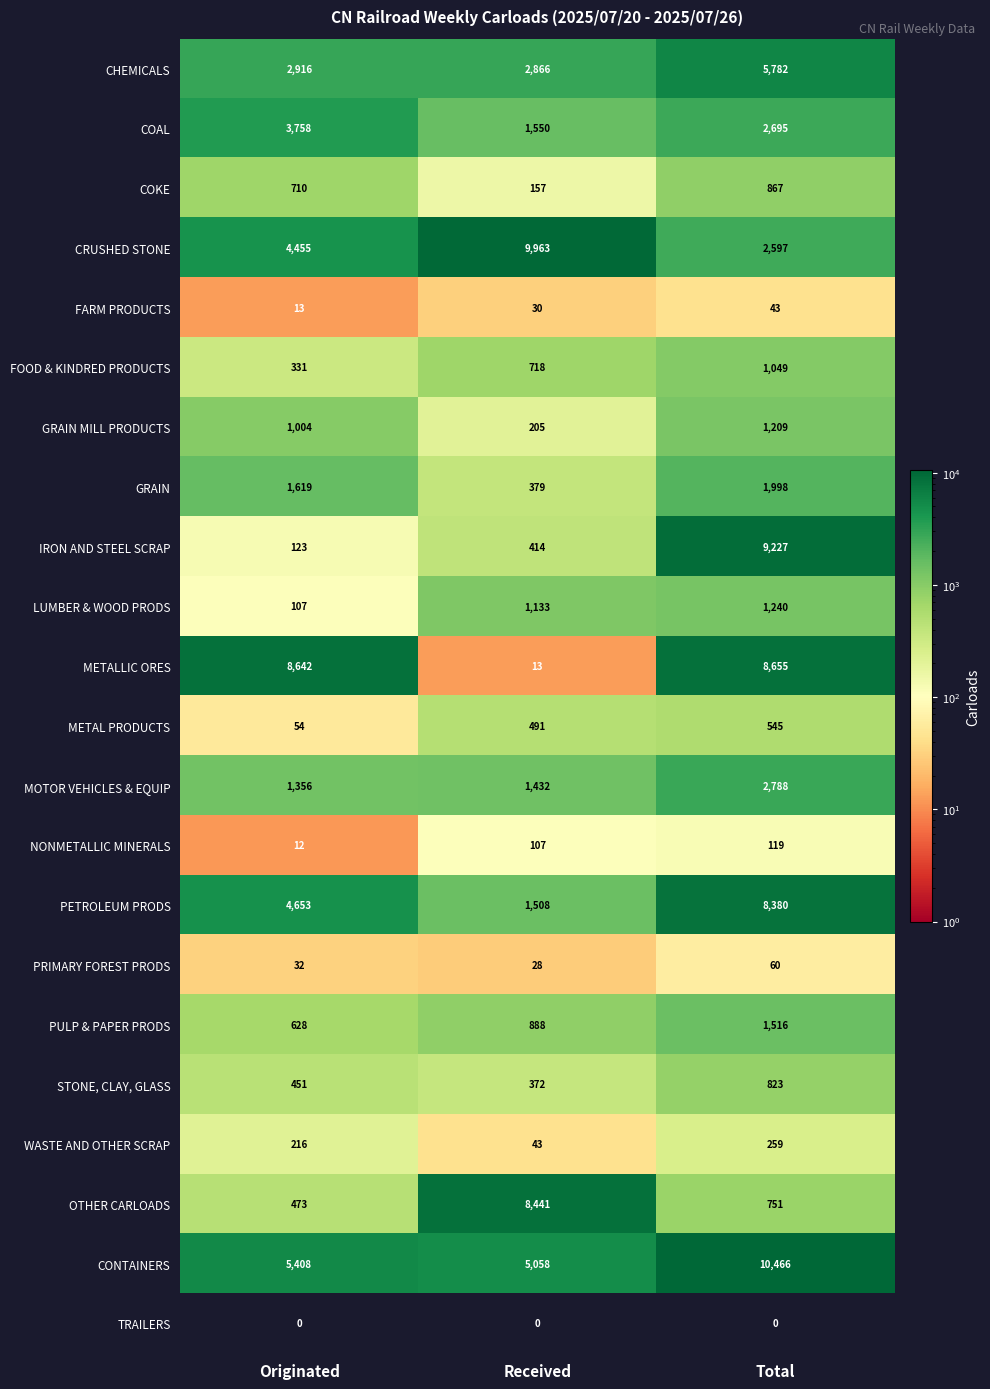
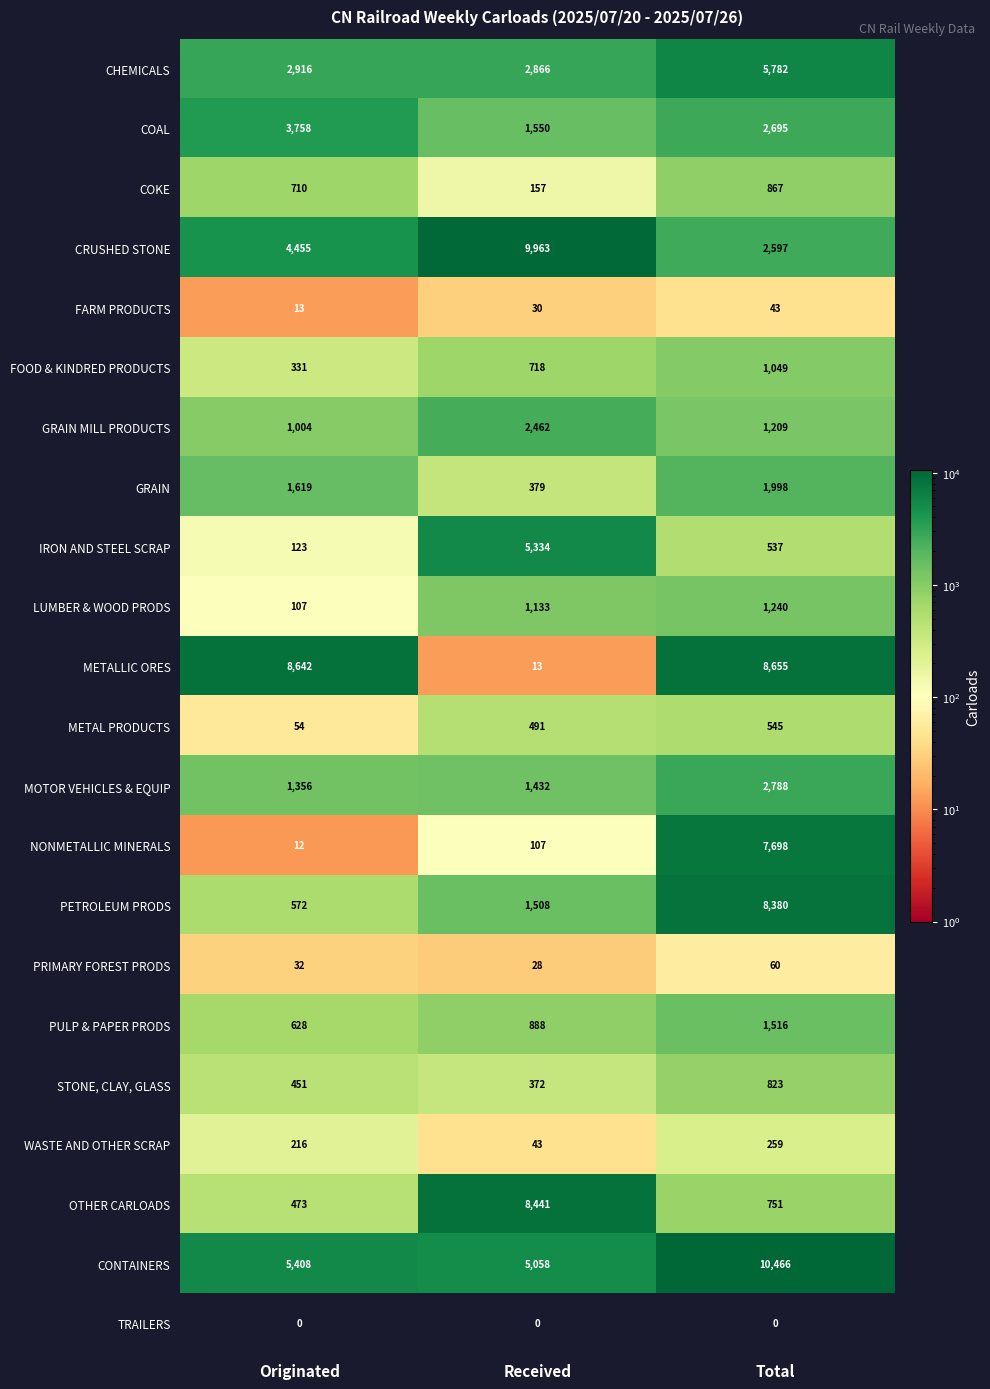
GRAIN MILL PRODUCTS, Received: 205 -> 2,462
IRON AND STEEL SCRAP, Received: 414 -> 5,334
IRON AND STEEL SCRAP, Total: 9,227 -> 537
NONMETALLIC MINERALS, Total: 119 -> 7,698
PETROLEUM PRODS, Originated: 4,653 -> 572
